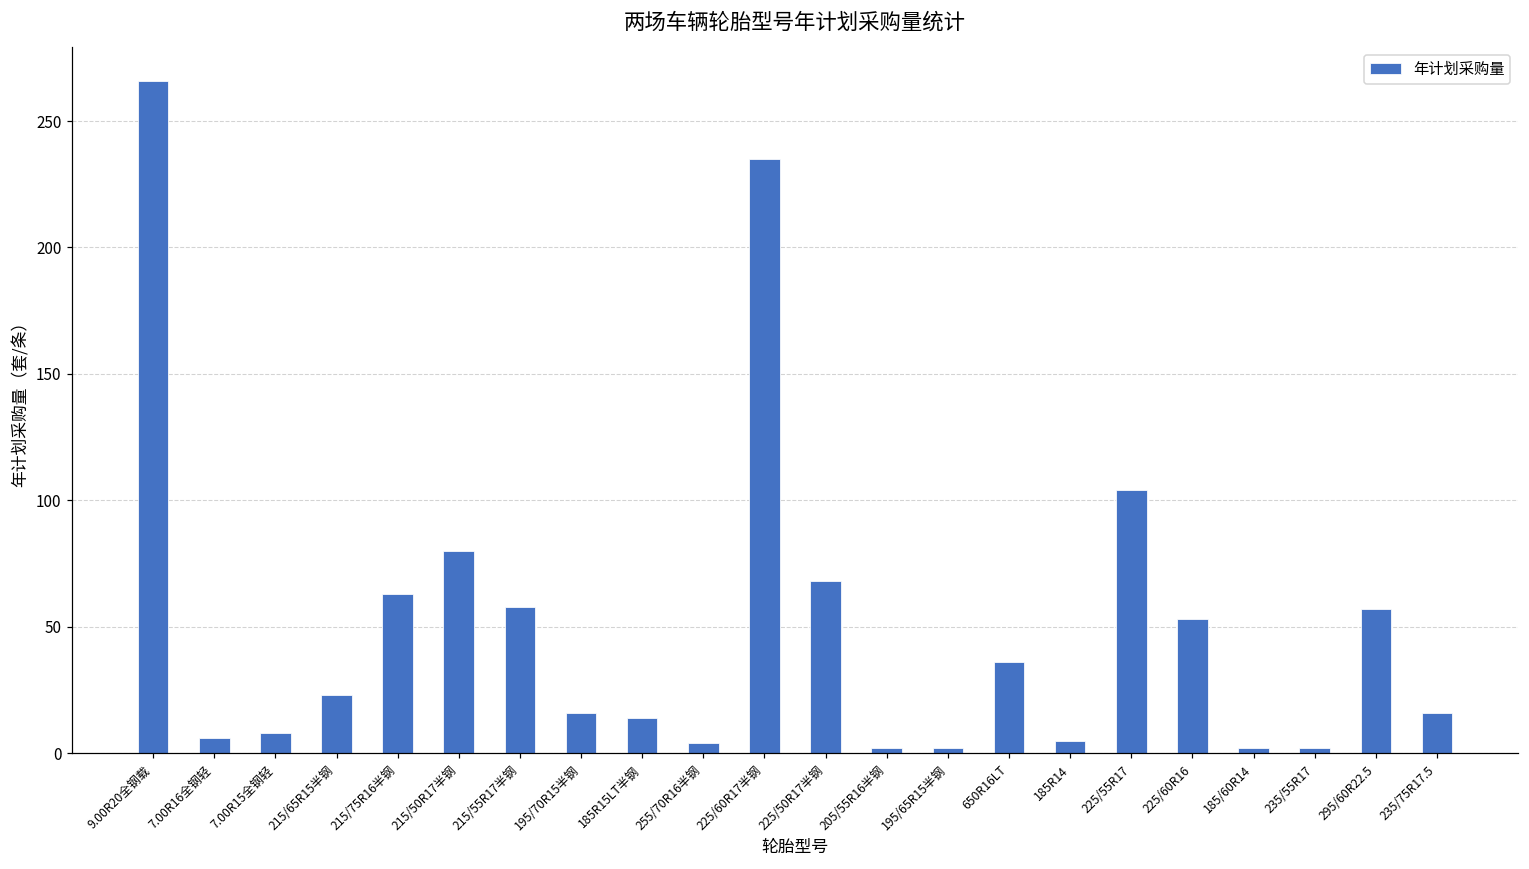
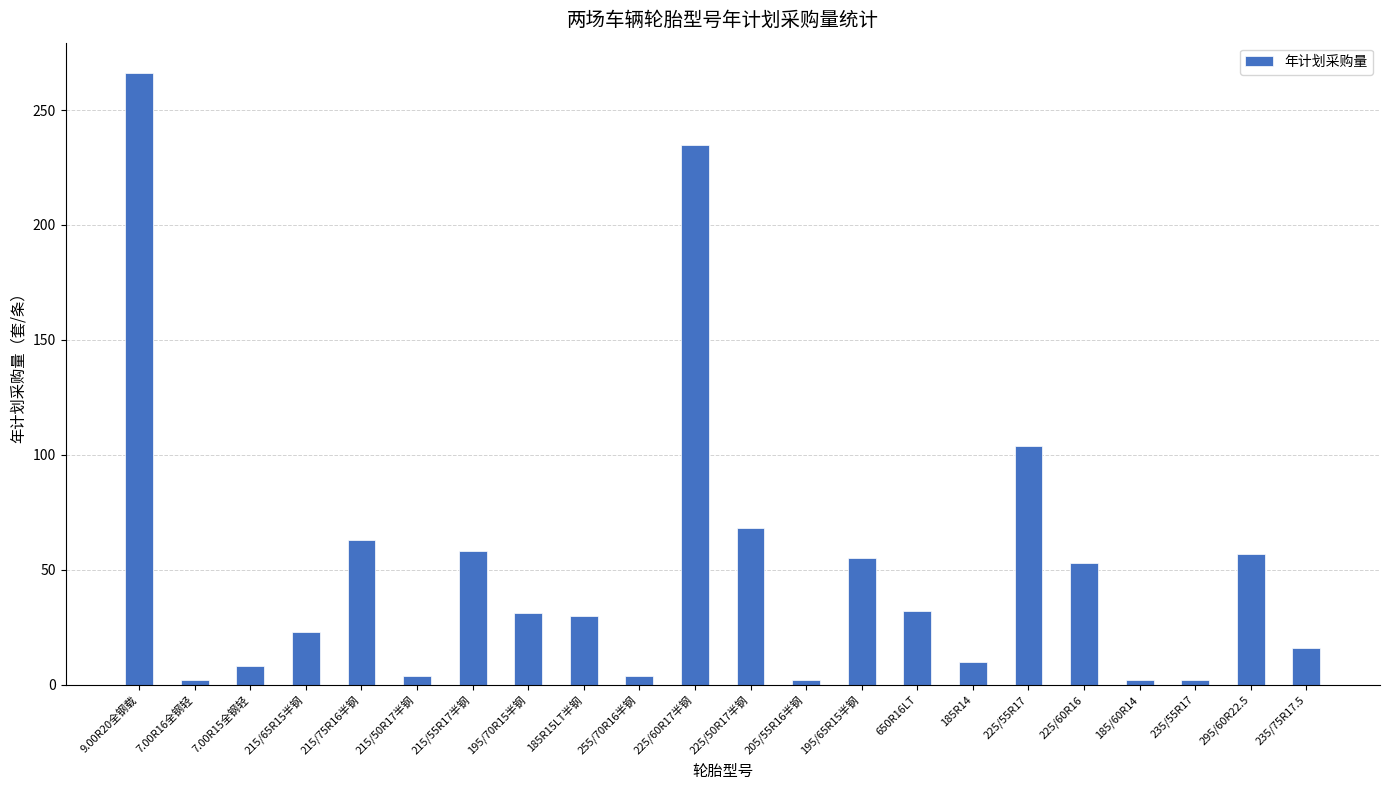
7.00R16全钢轻: 6 -> 2
215/50R17半钢: 80 -> 4
195/70R15半钢: 16 -> 31
185R15LT半钢: 14 -> 30
195/65R15半钢: 2 -> 55
650R16LT: 36 -> 32
185R14: 5 -> 10
